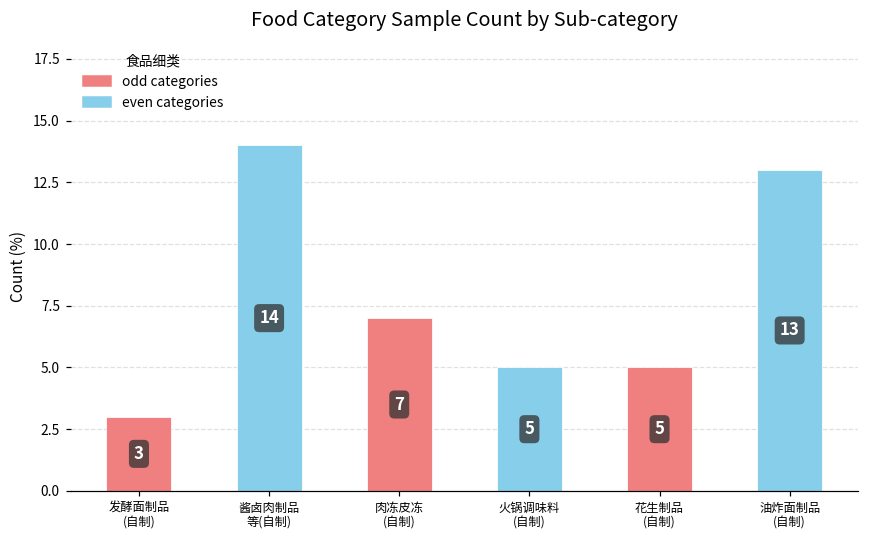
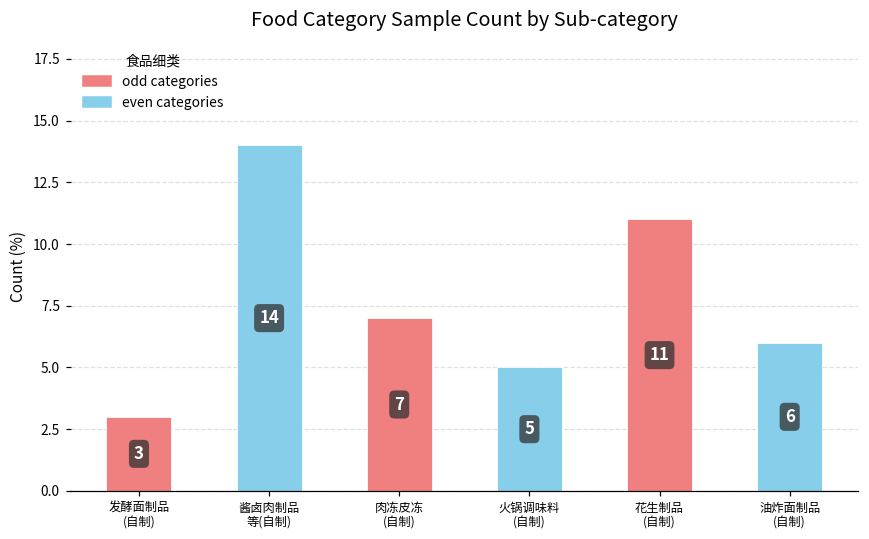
花生制品 (自制): 5 -> 11
油炸面制品 (自制): 13 -> 6
